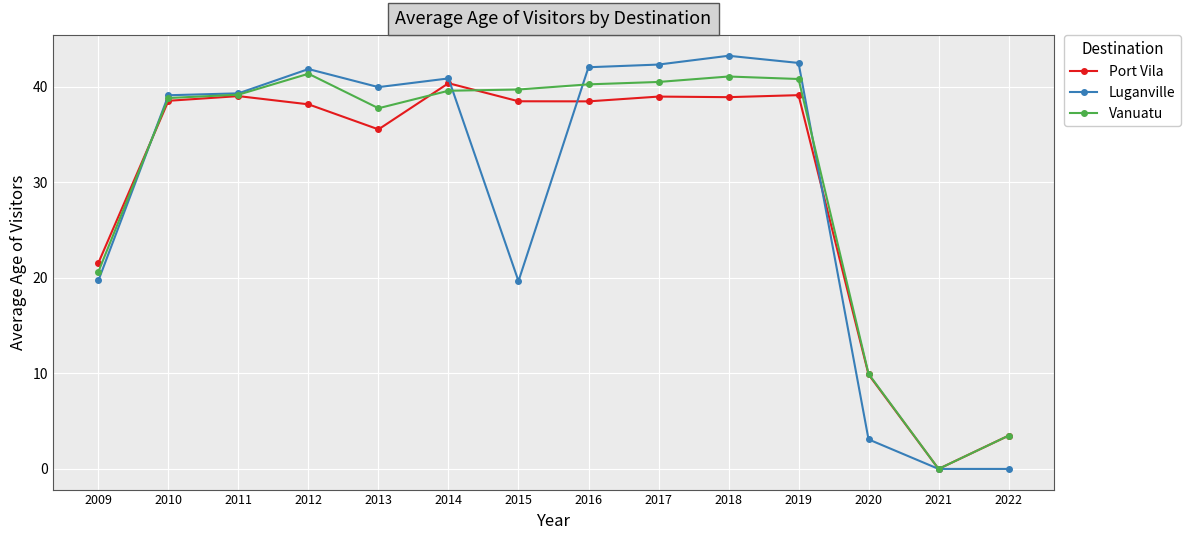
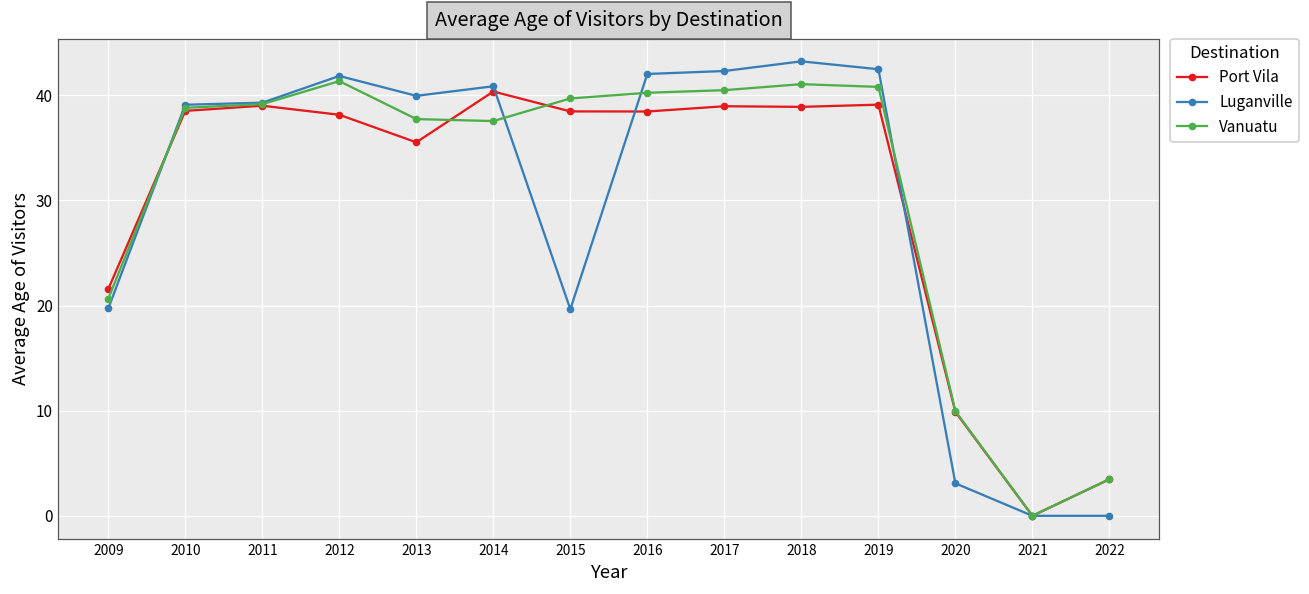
Vanuatu, 2014: 40 -> 38
